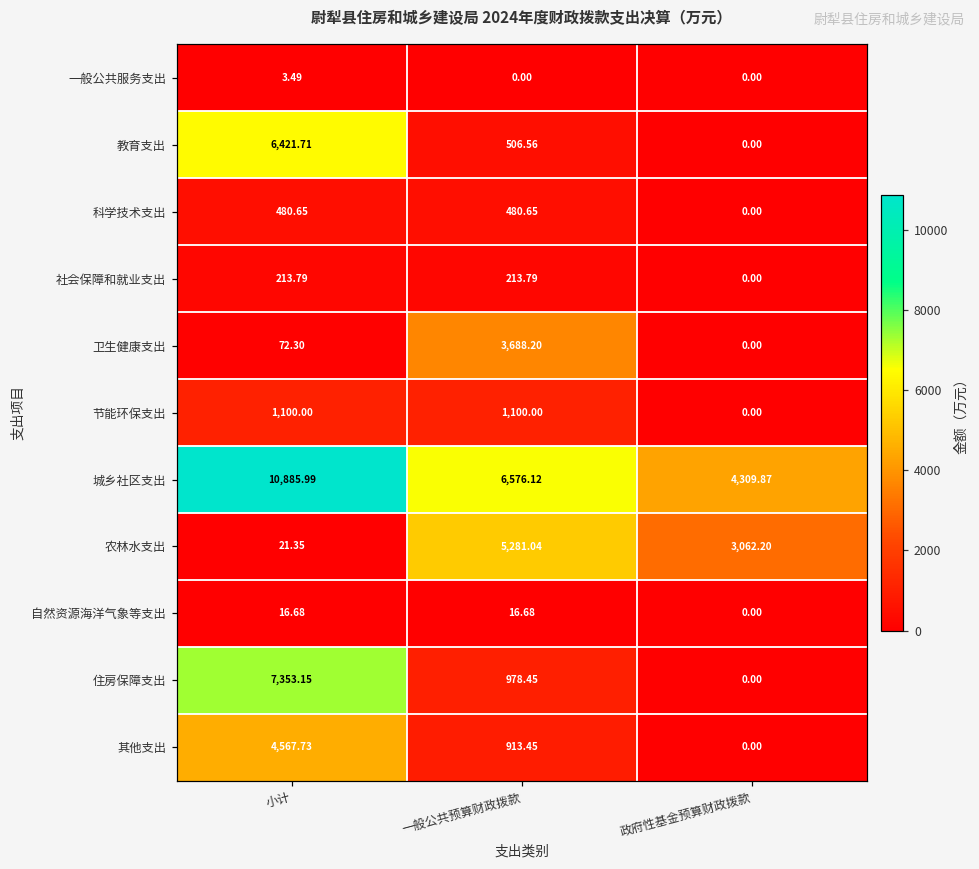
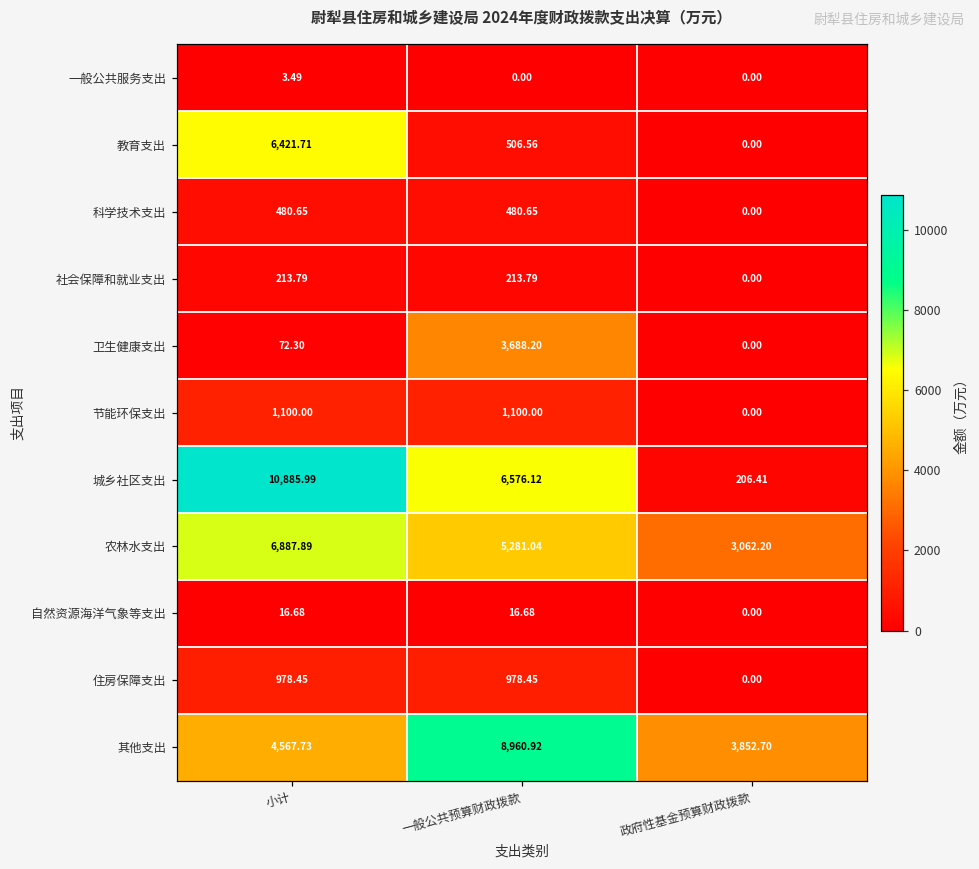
城乡社区支出, 政府性基金预算财政拨款: 4,309.87 -> 206.41
农林水支出, 小计: 21.35 -> 6,887.89
住房保障支出, 小计: 7,353.15 -> 978.45
其他支出, 一般公共预算财政拨款: 913.45 -> 8,960.92
其他支出, 政府性基金预算财政拨款: 0.00 -> 3,852.70
